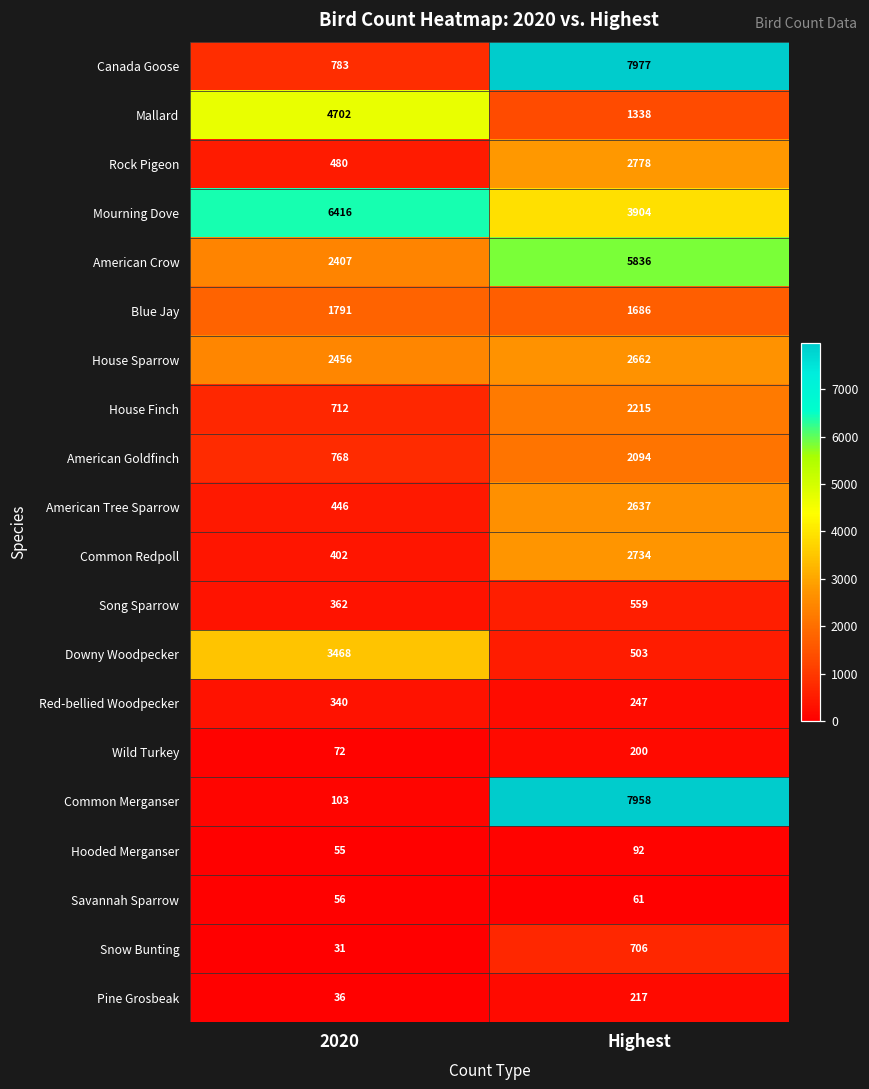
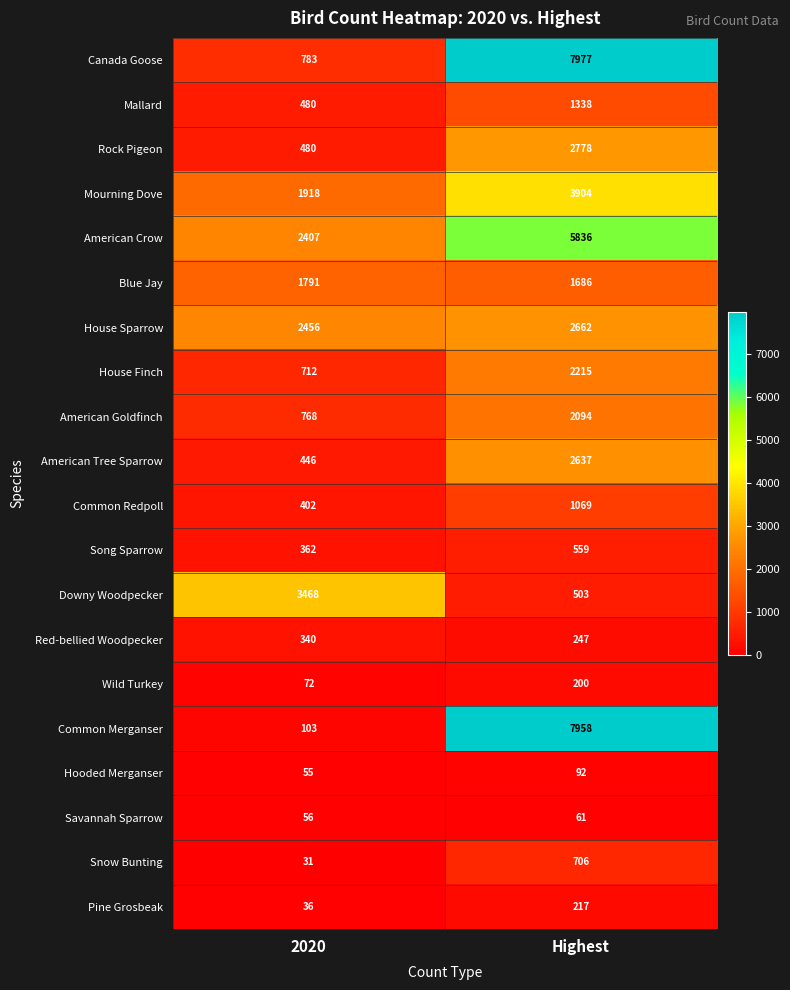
Mallard, 2020: 4702 -> 480
Mourning Dove, 2020: 6416 -> 1918
Common Redpoll, Highest: 2734 -> 1069
